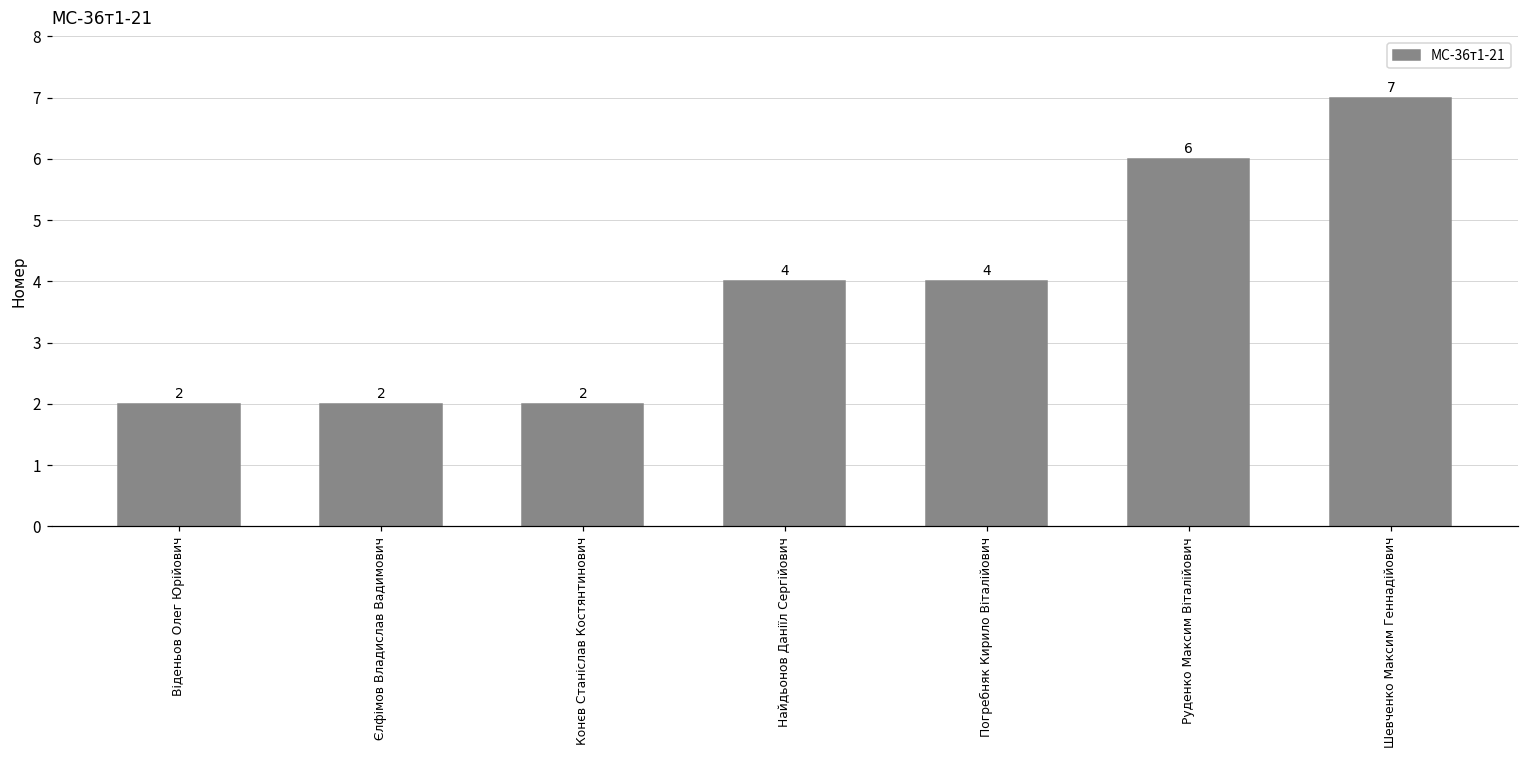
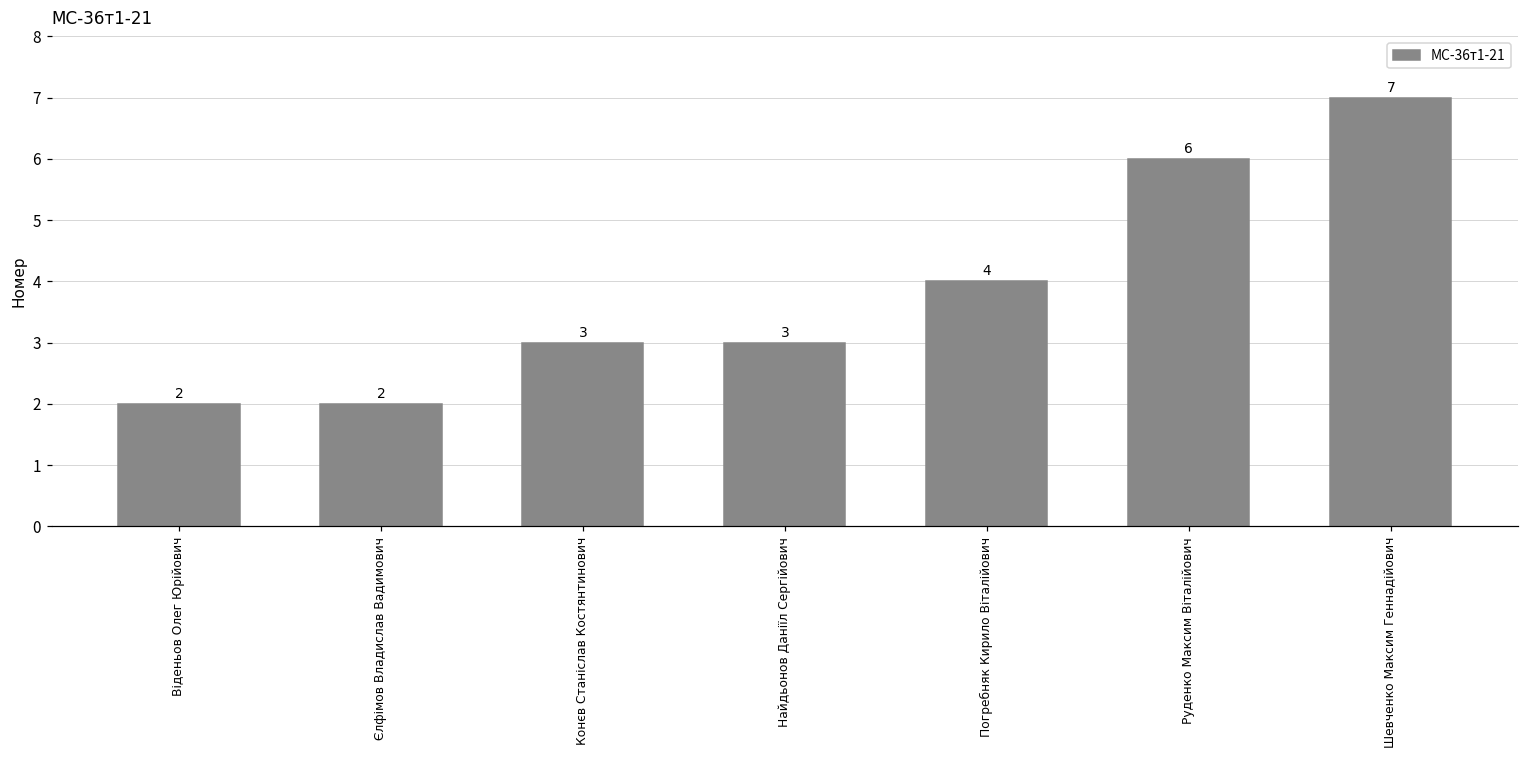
Конєв Станіслав Костянтинович: 2 -> 3
Найдьонов Даніїл Сергійович: 4 -> 3
